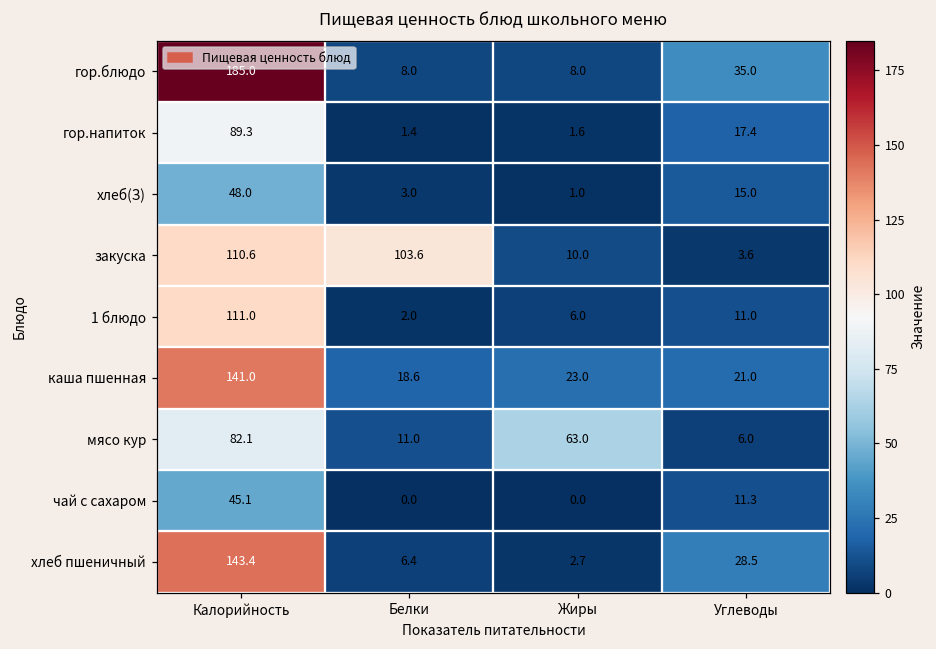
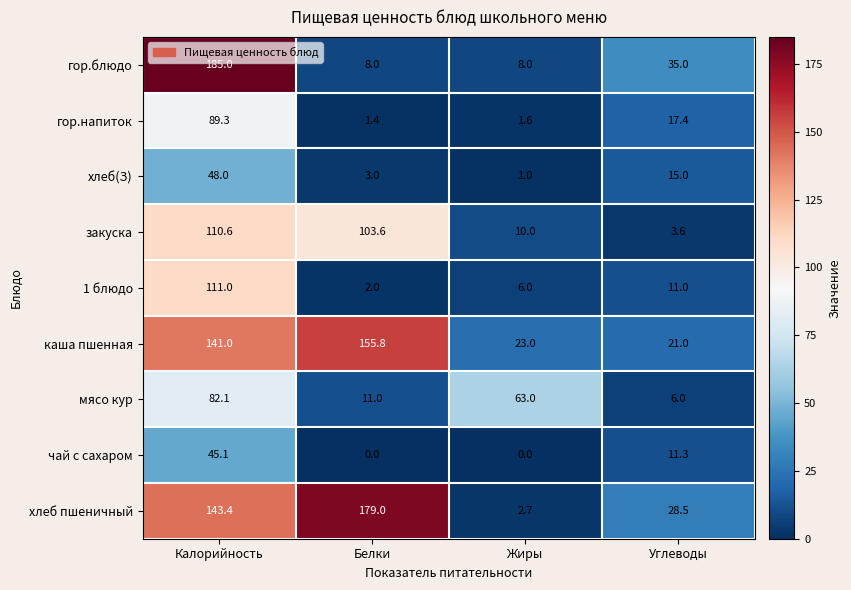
каша пшенная, Белки: 18.6 -> 155.8
хлеб пшеничный, Белки: 6.4 -> 179.0
